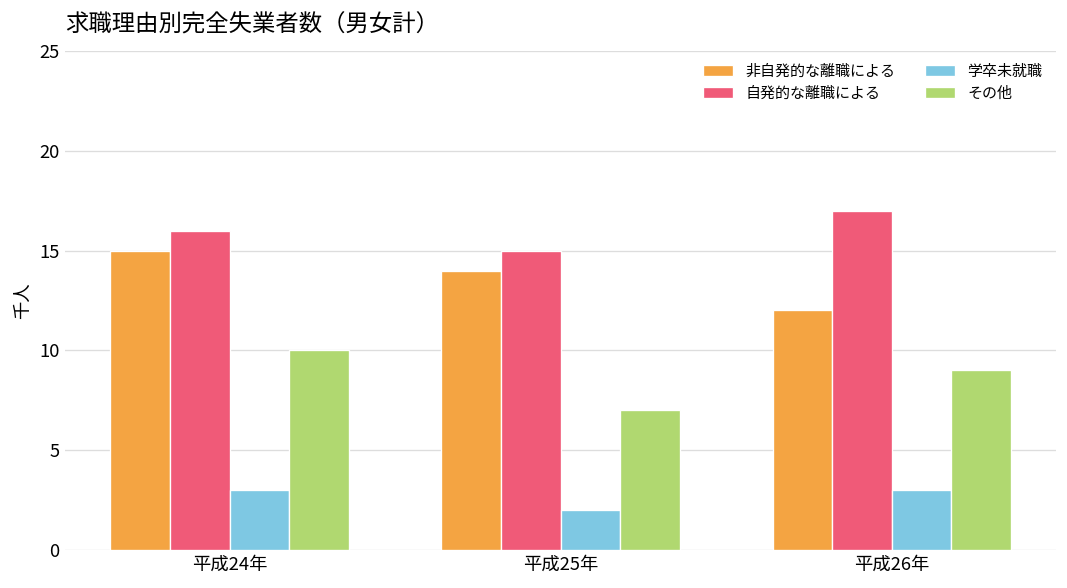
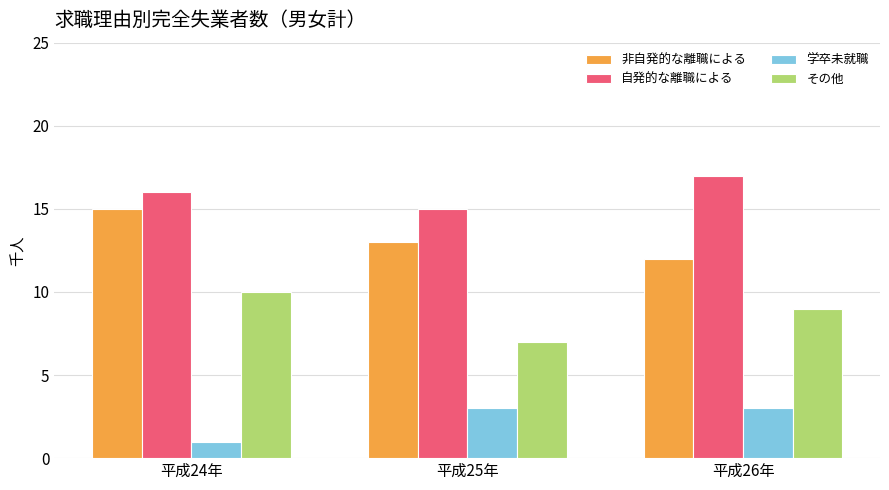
学卒未就職, 平成24年: 3 -> 1
非自発的な離職による, 平成25年: 14 -> 13
学卒未就職, 平成25年: 2 -> 3
